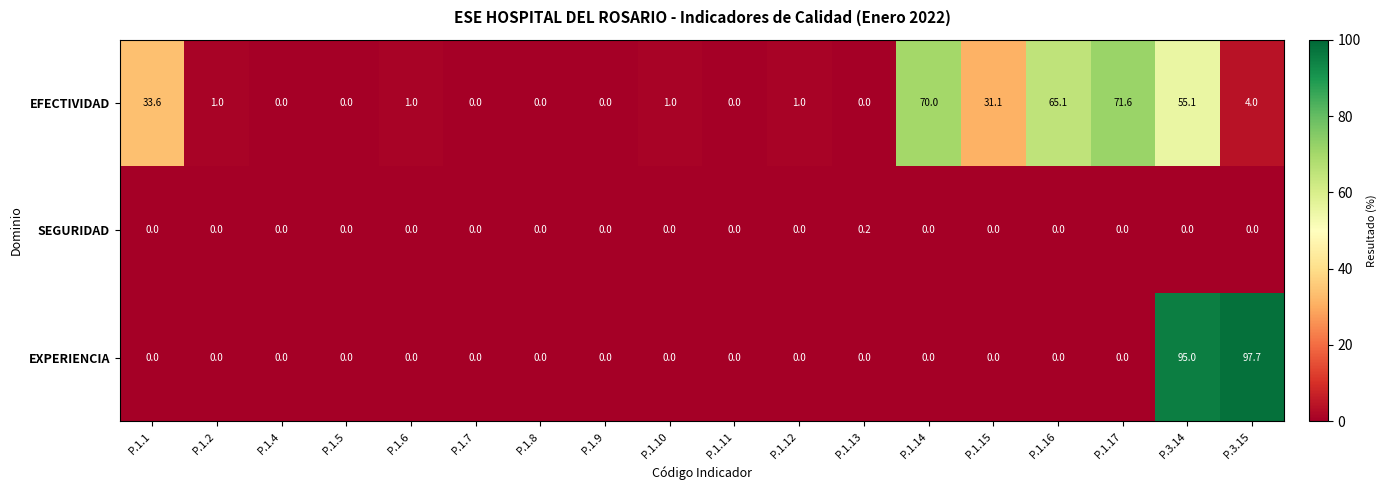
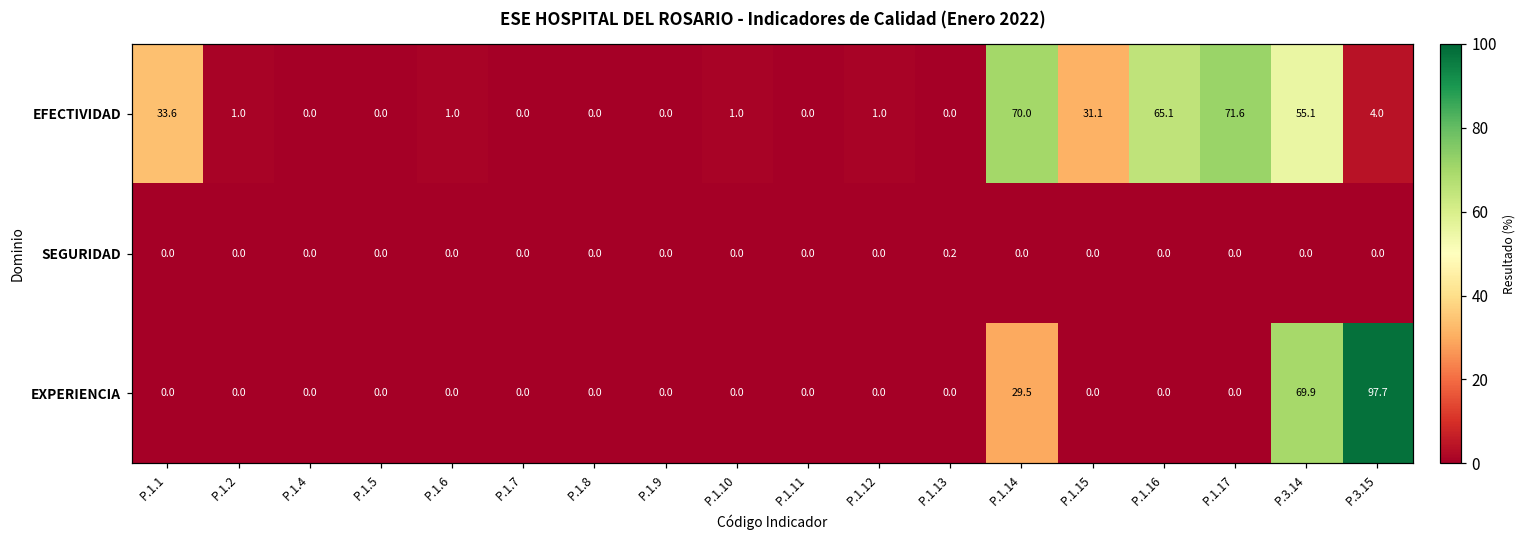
EXPERIENCIA, P.1.14: 0.0 -> 29.5
EXPERIENCIA, P.3.14: 95.0 -> 69.9
